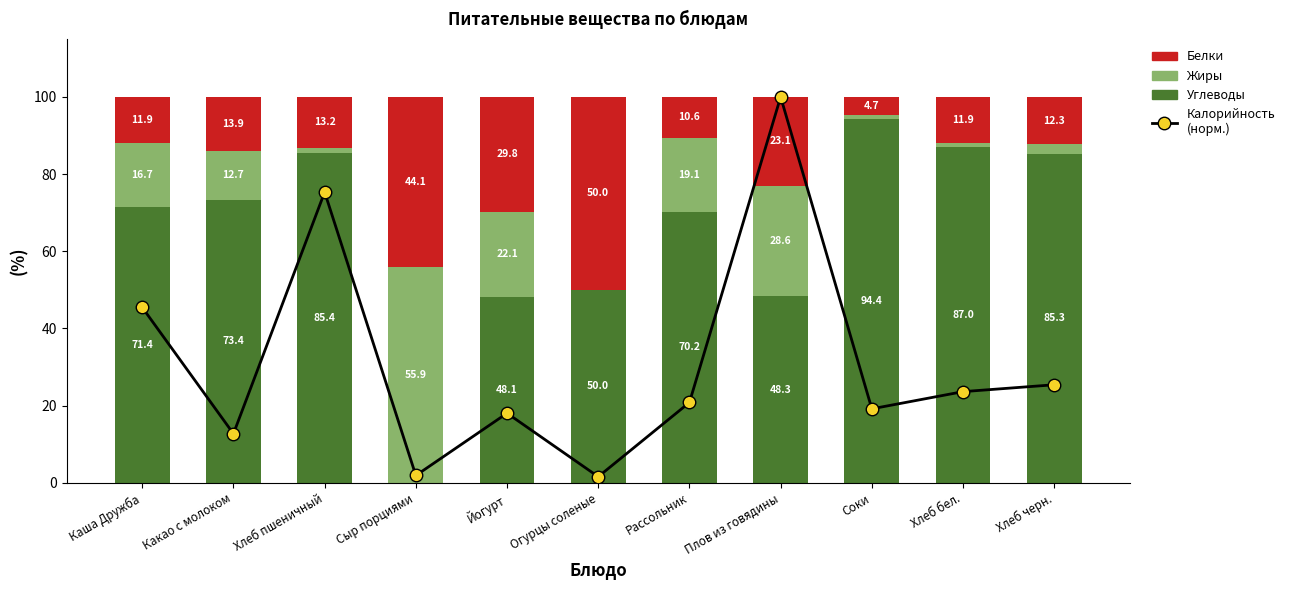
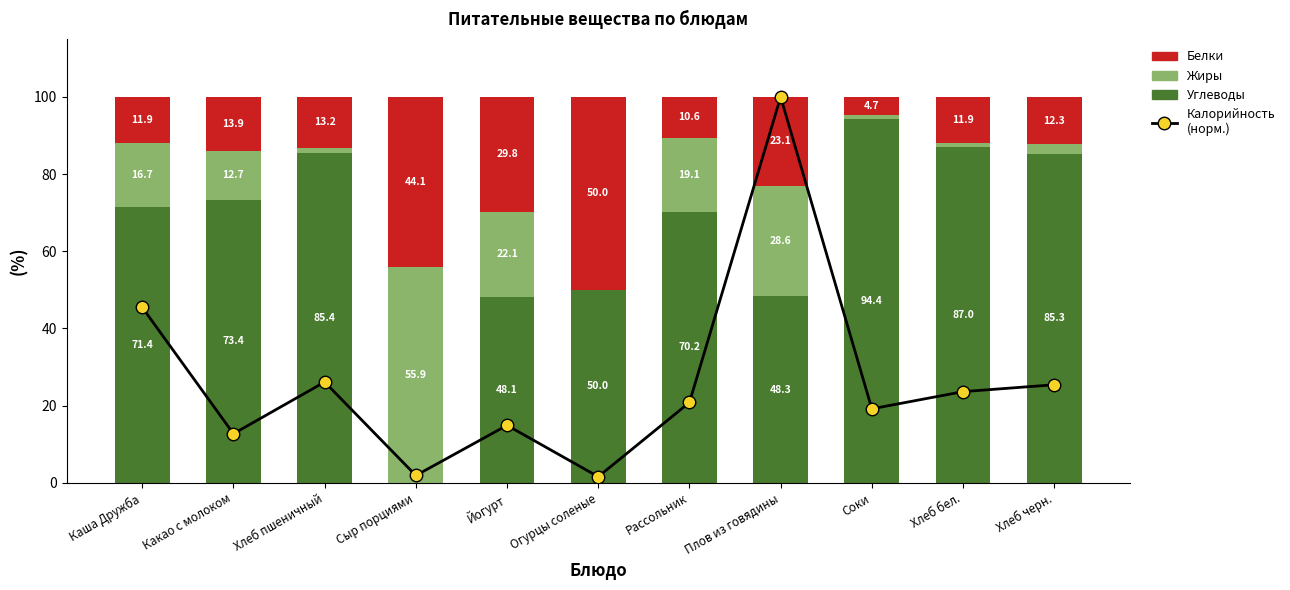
Калорийность (норм.), Хлеб пшеничный: 75 -> 26
Калорийность (норм.), Йогурт: 18 -> 15
